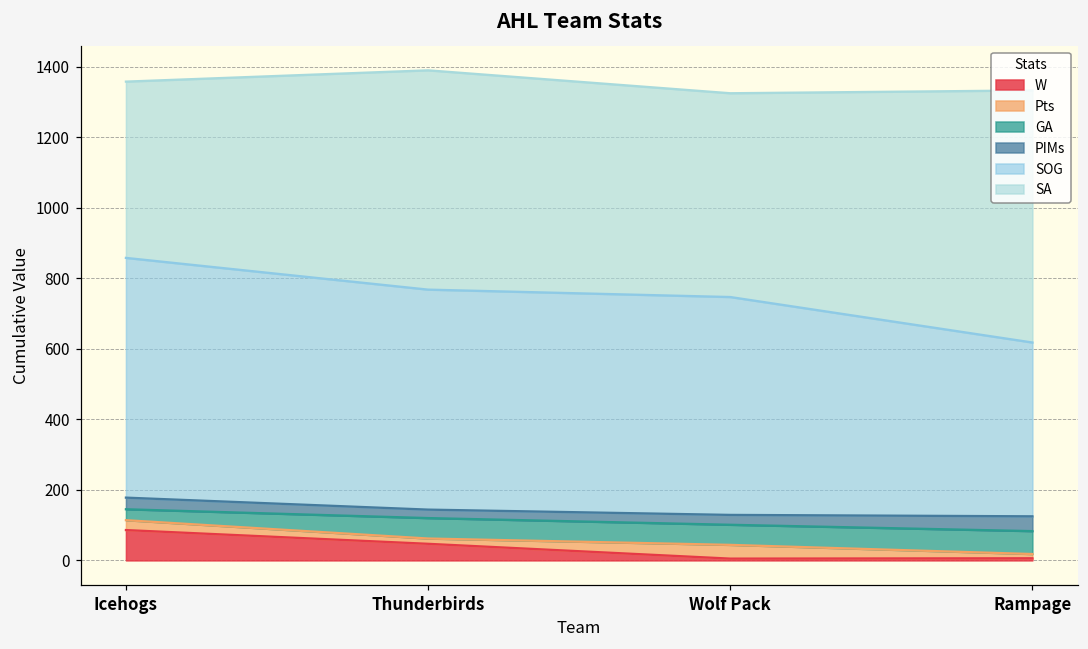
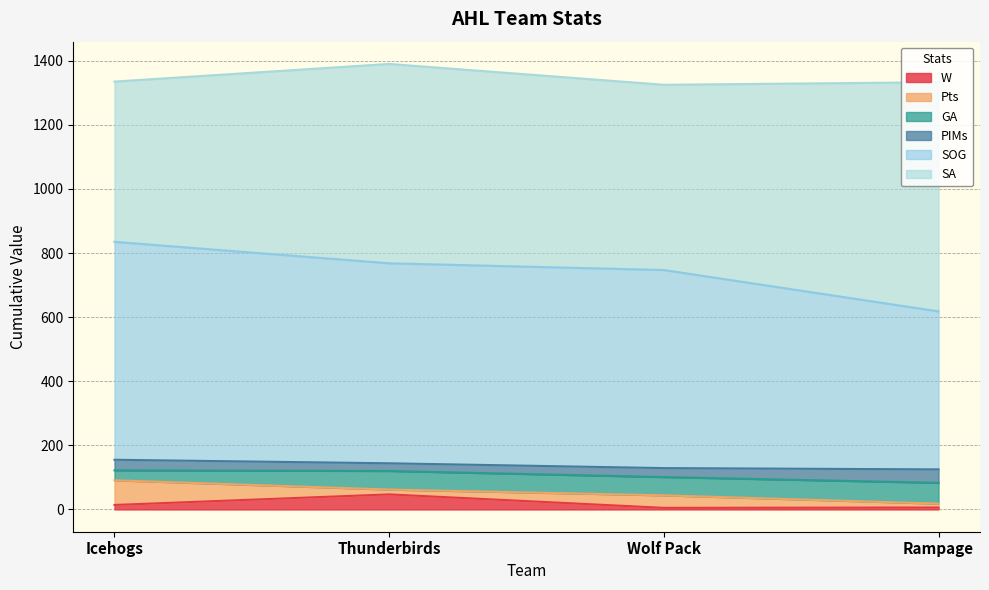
W, Icehogs: 90 -> 10
Pts, Icehogs: 30 -> 80
